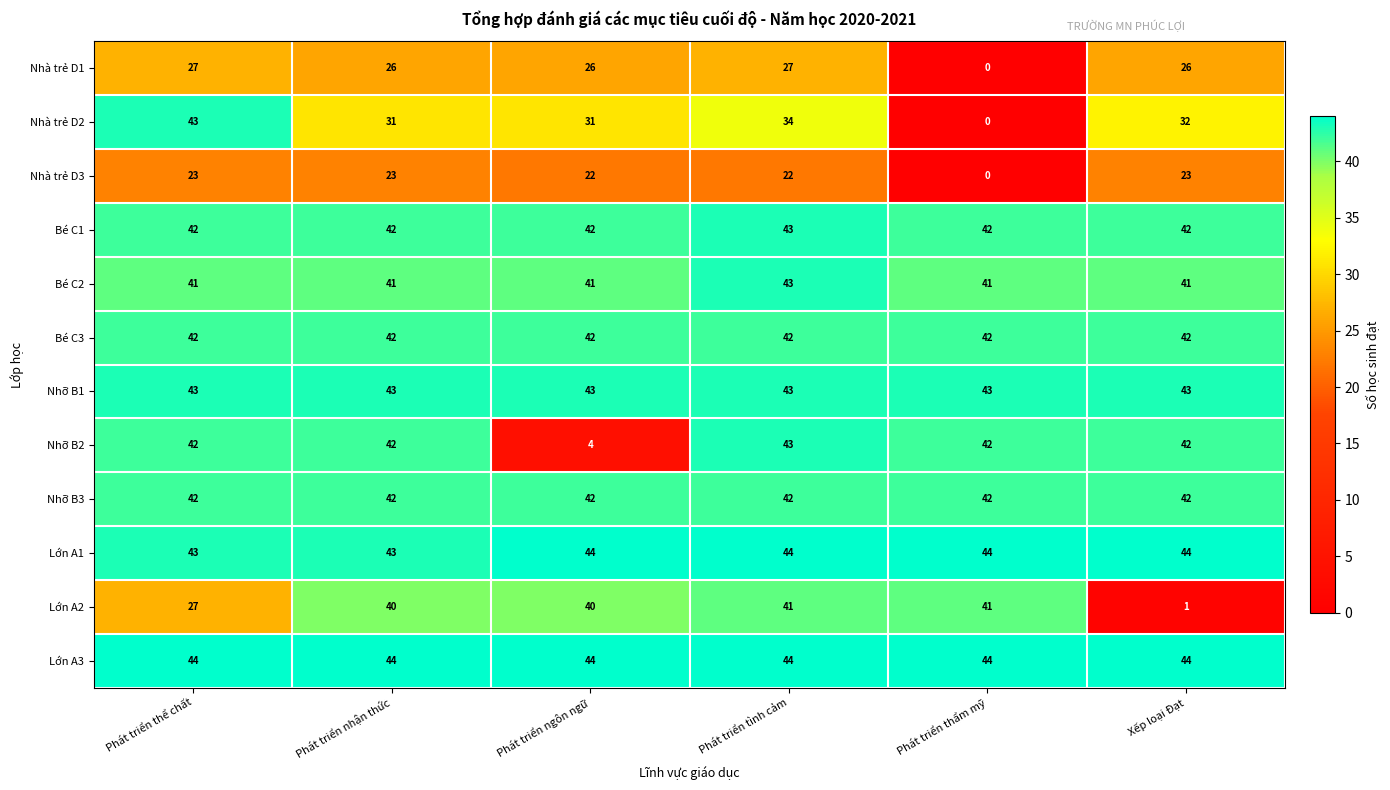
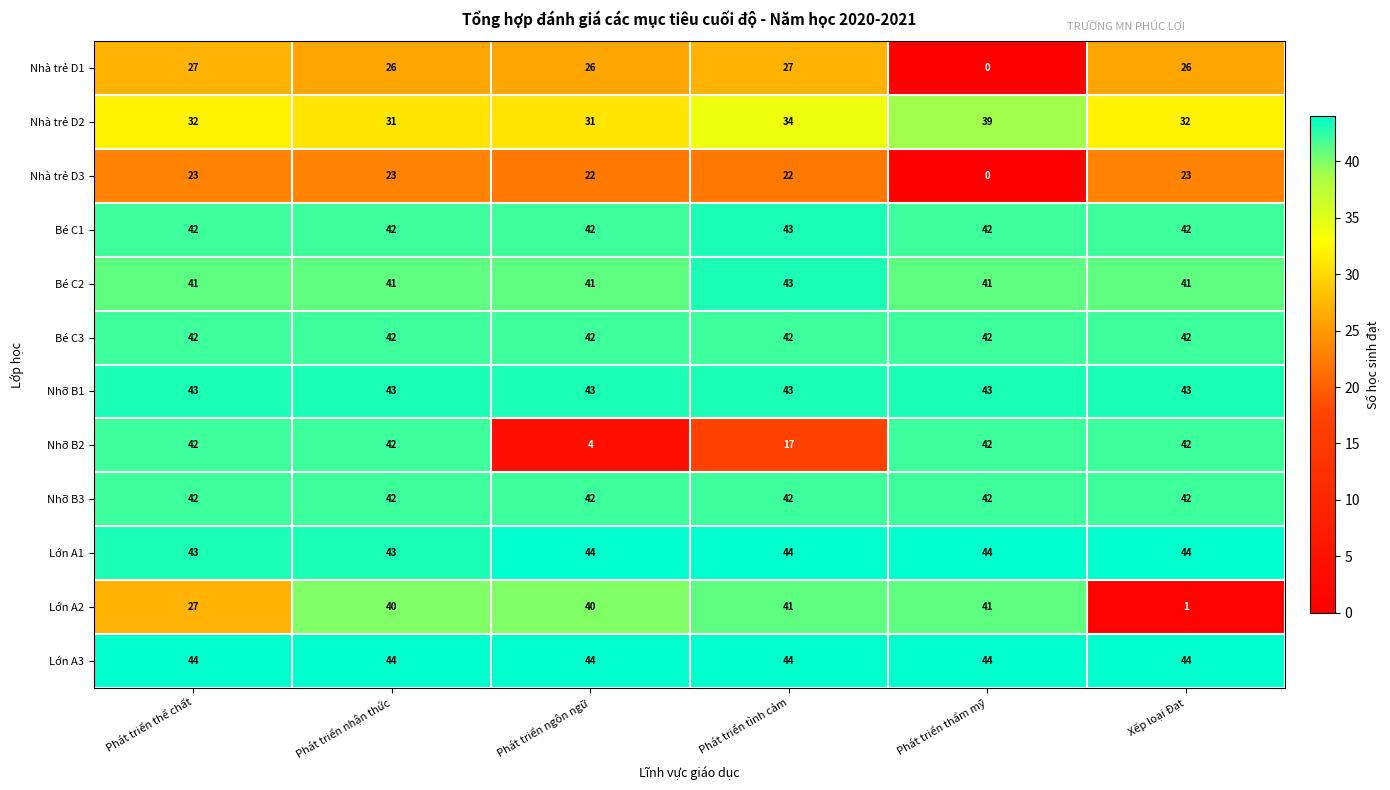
Nhà trẻ D2, Phát triển thể chất: 43 -> 32
Nhà trẻ D2, Phát triển thẩm mỹ: 0 -> 39
Nhỡ B2, Phát triển tình cảm: 43 -> 17
